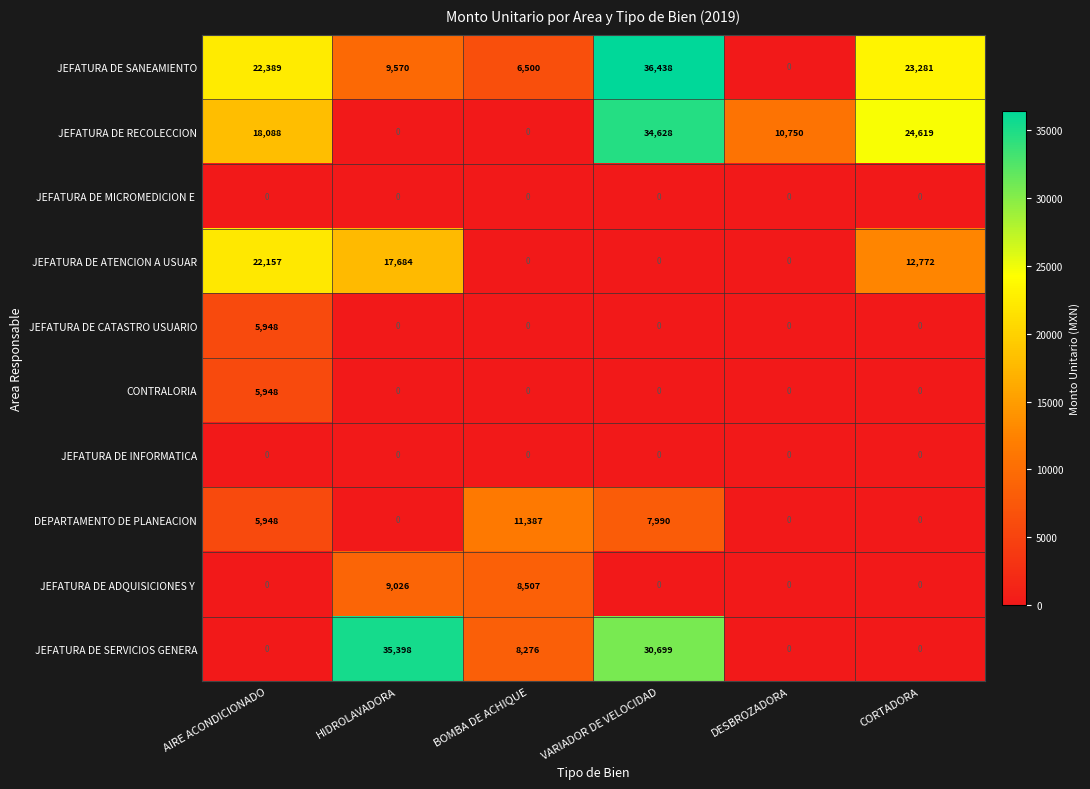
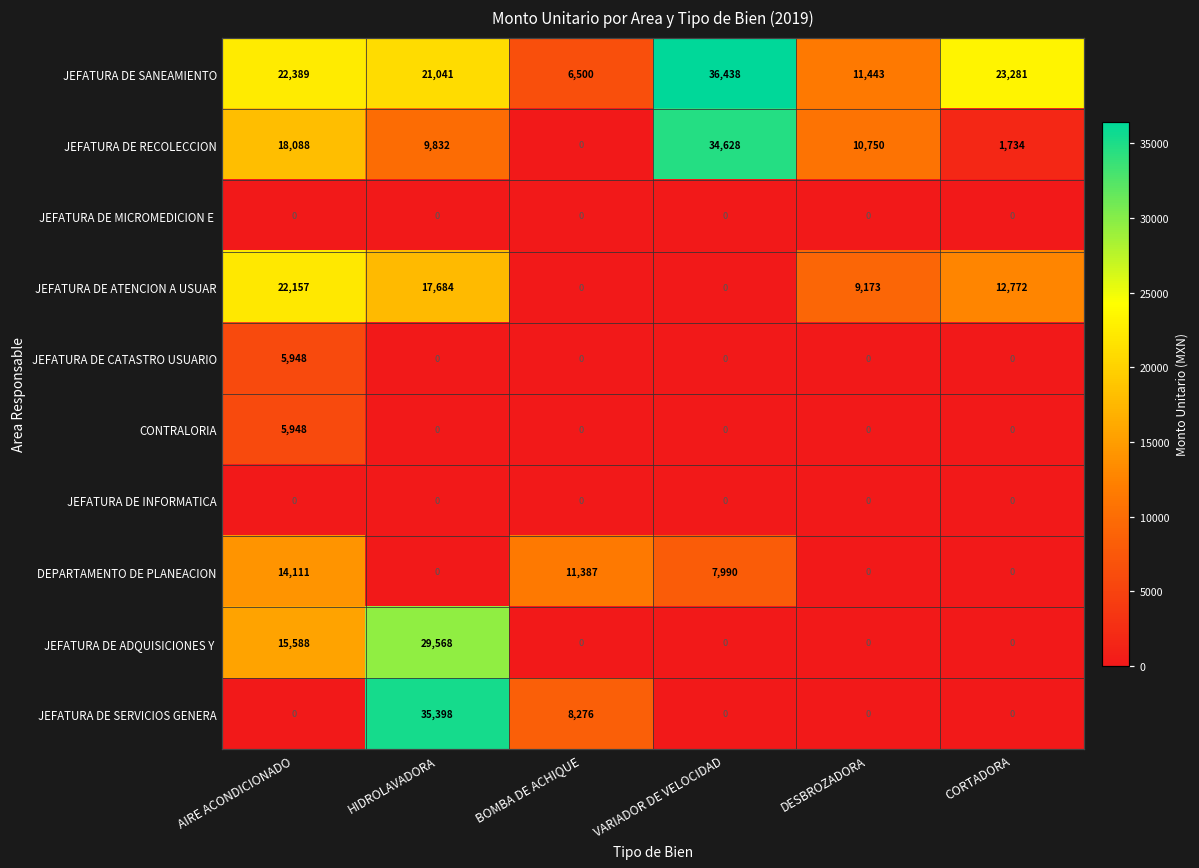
JEFATURA DE SANEAMIENTO, HIDROLAVADORA: 9,570 -> 21,041
JEFATURA DE SANEAMIENTO, DESBROZADORA: 0 -> 11,443
JEFATURA DE RECOLECCION, HIDROLAVADORA: 0 -> 9,832
JEFATURA DE RECOLECCION, CORTADORA: 24,619 -> 1,734
JEFATURA DE ATENCION A USUAR, DESBROZADORA: 0 -> 9,173
DEPARTAMENTO DE PLANEACION, AIRE ACONDICIONADO: 5,948 -> 14,111
JEFATURA DE ADQUISICIONES Y, AIRE ACONDICIONADO: 0 -> 15,588
JEFATURA DE ADQUISICIONES Y, HIDROLAVADORA: 9,026 -> 29,568
JEFATURA DE ADQUISICIONES Y, BOMBA DE ACHIQUE: 8,507 -> 0
JEFATURA DE SERVICIOS GENERA, VARIADOR DE VELOCIDAD: 30,699 -> 0
